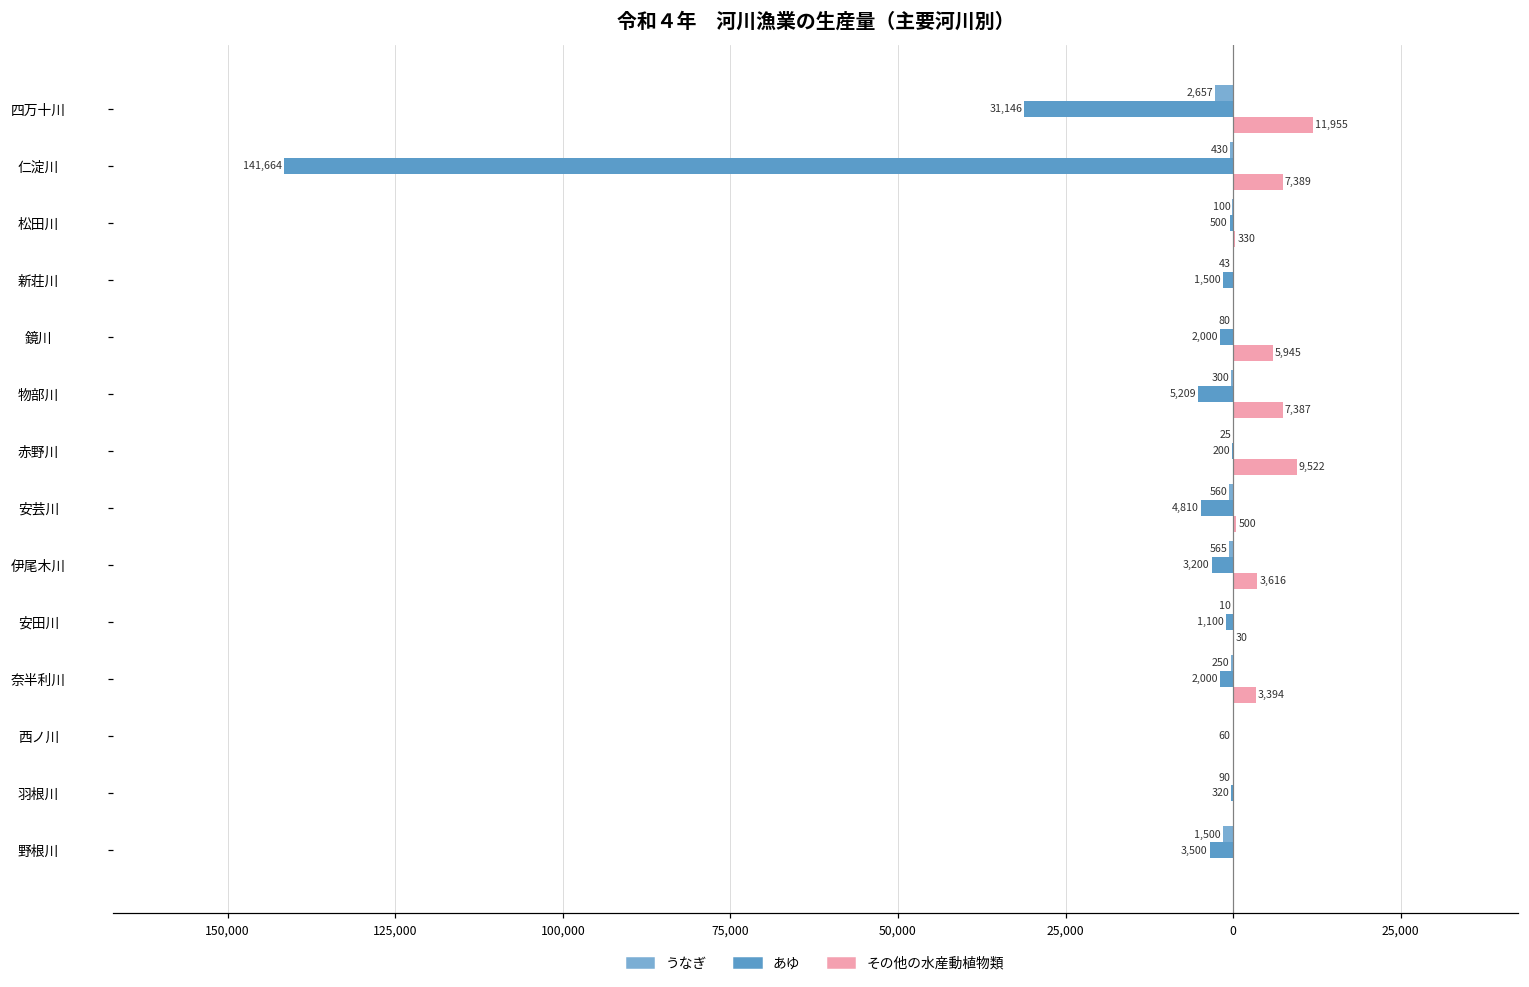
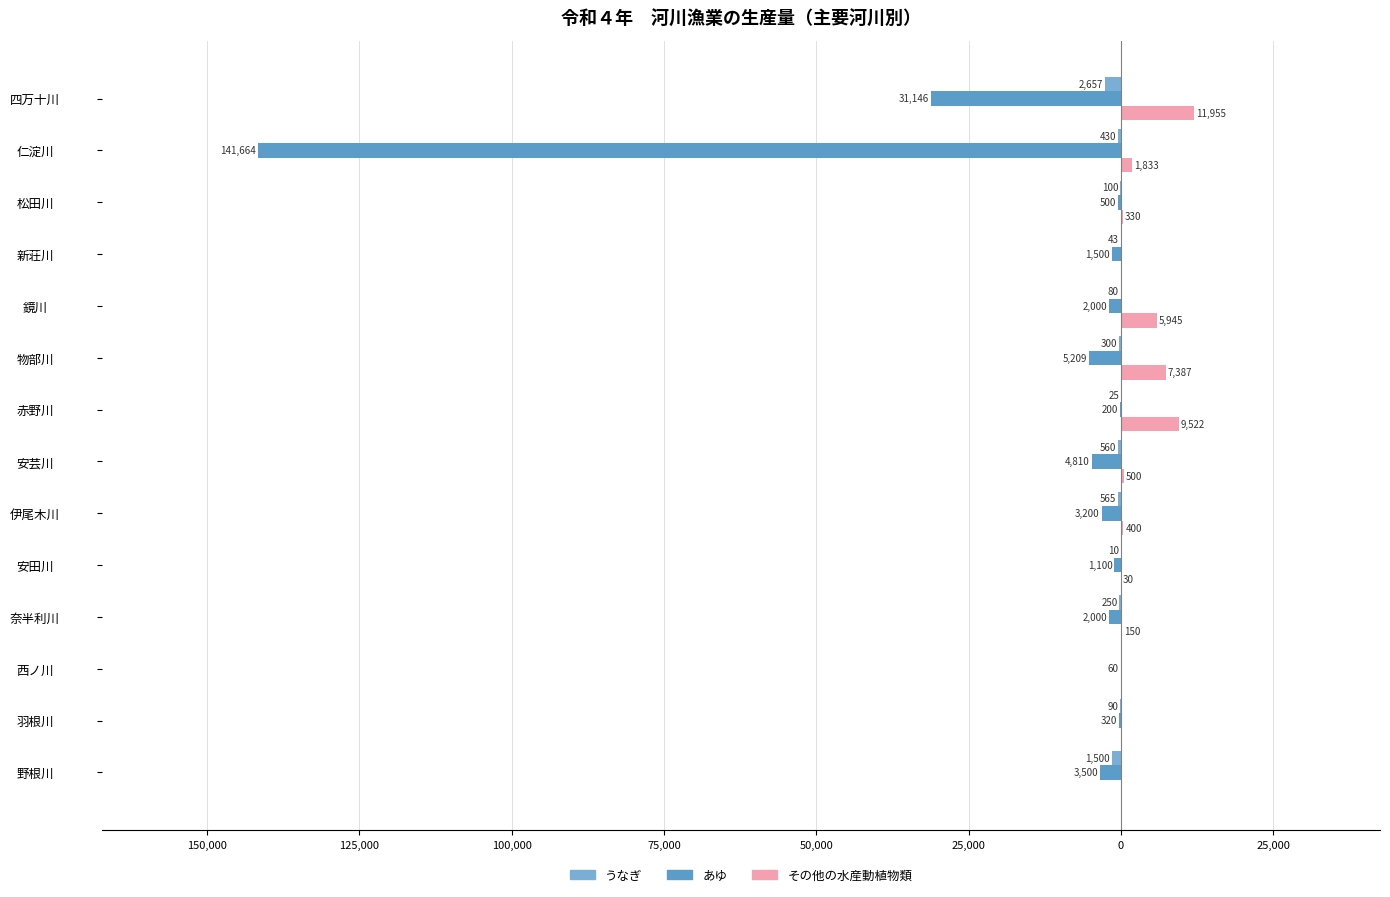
その他の水産動植物類, 仁淀川: 7,389 -> 1,833
その他の水産動植物類, 伊尾木川: 3,616 -> 400
その他の水産動植物類, 奈半利川: 3,394 -> 150
